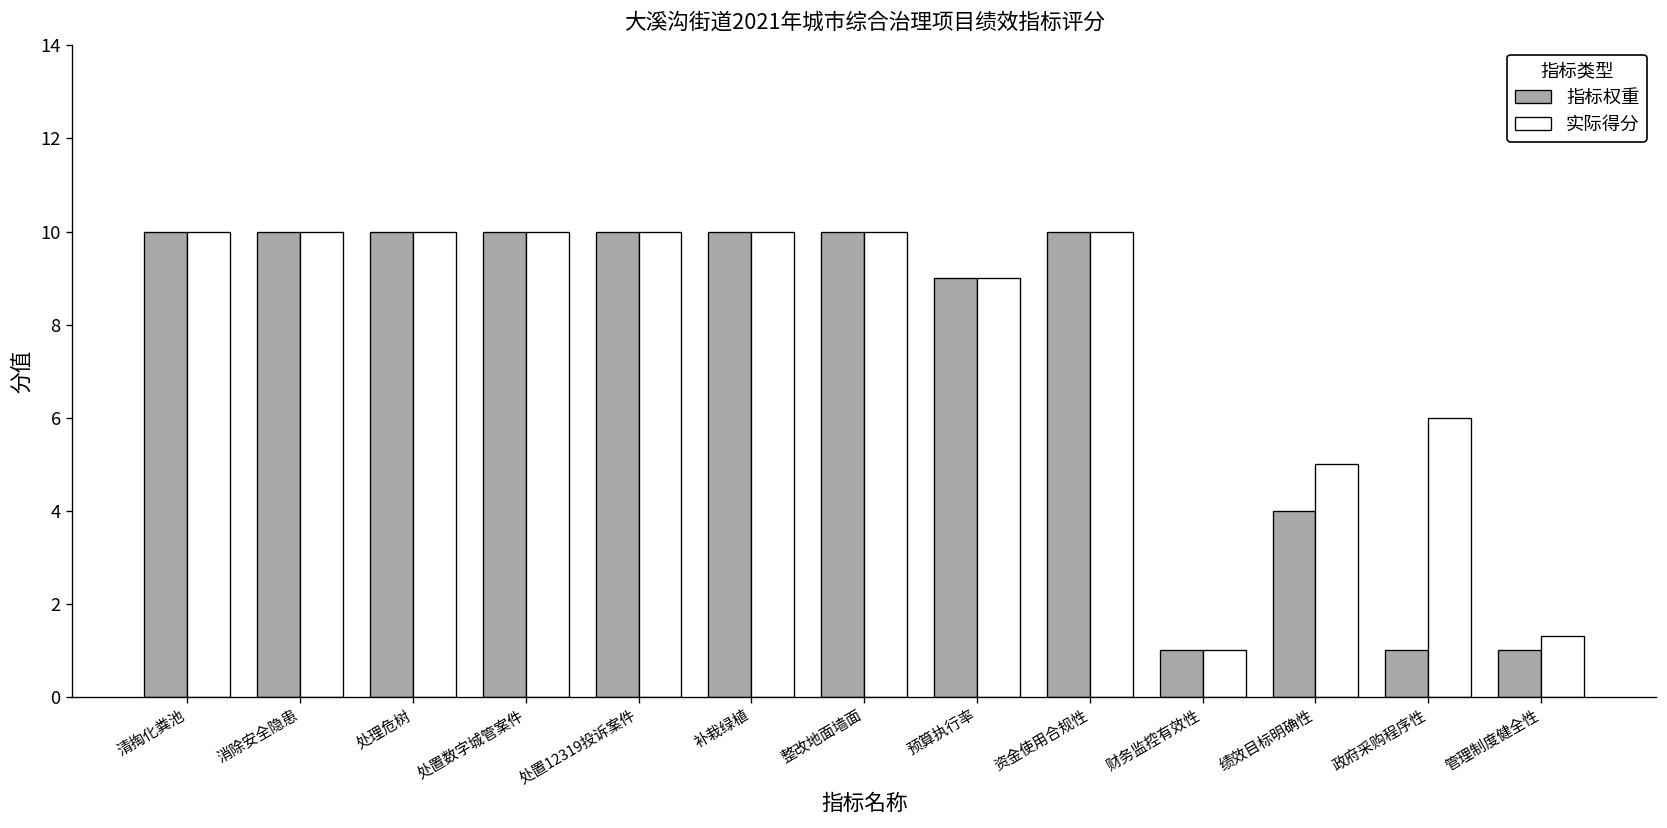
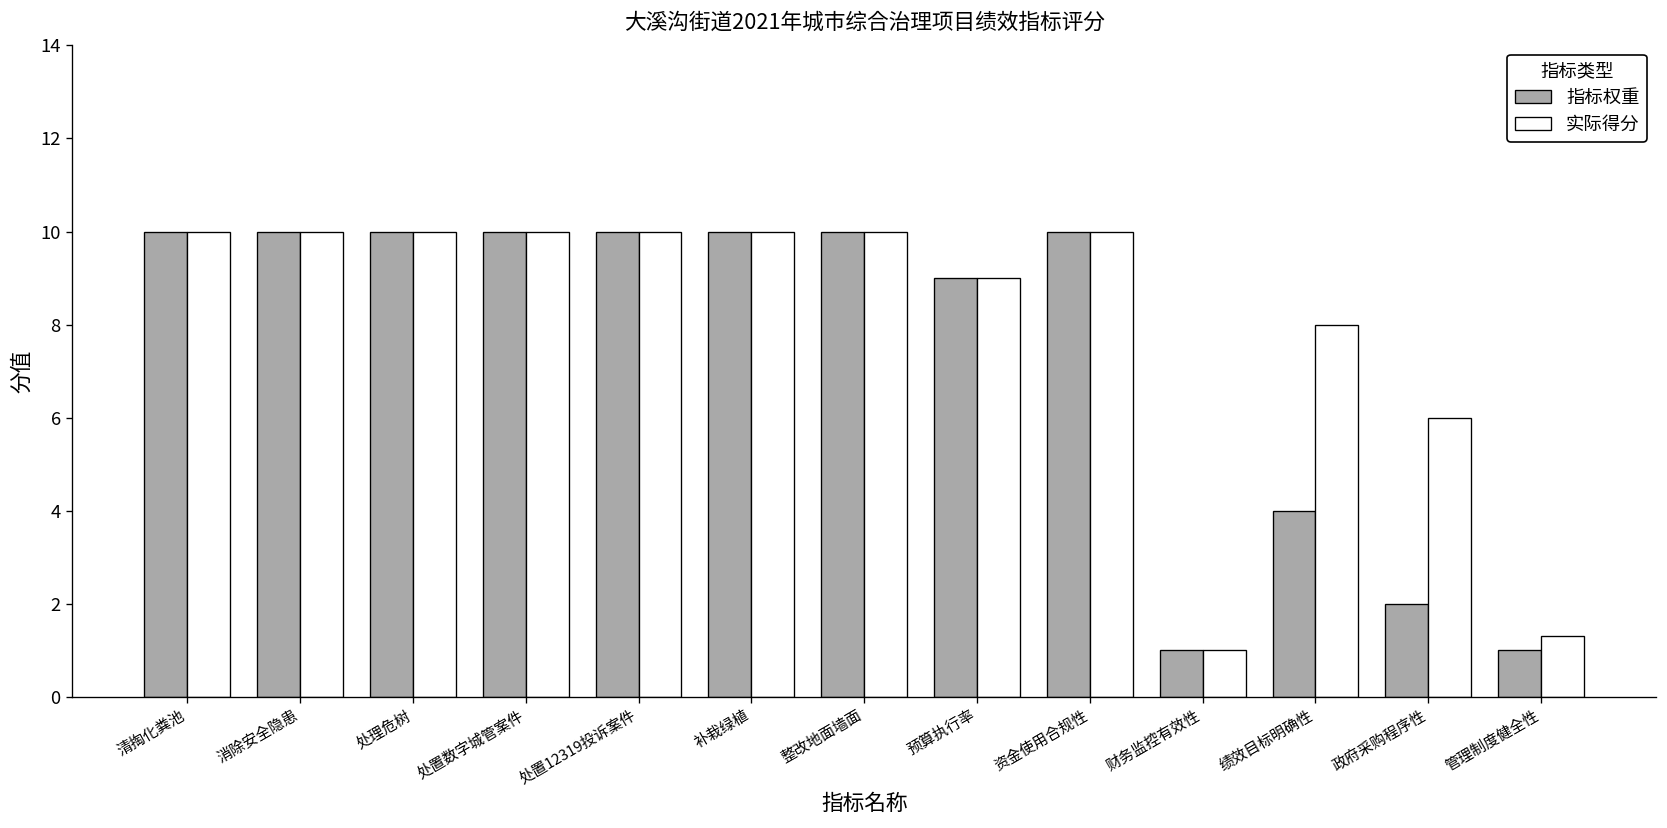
实际得分, 绩效目标明确性: 5 -> 8
指标权重, 政府采购程序性: 1 -> 2
